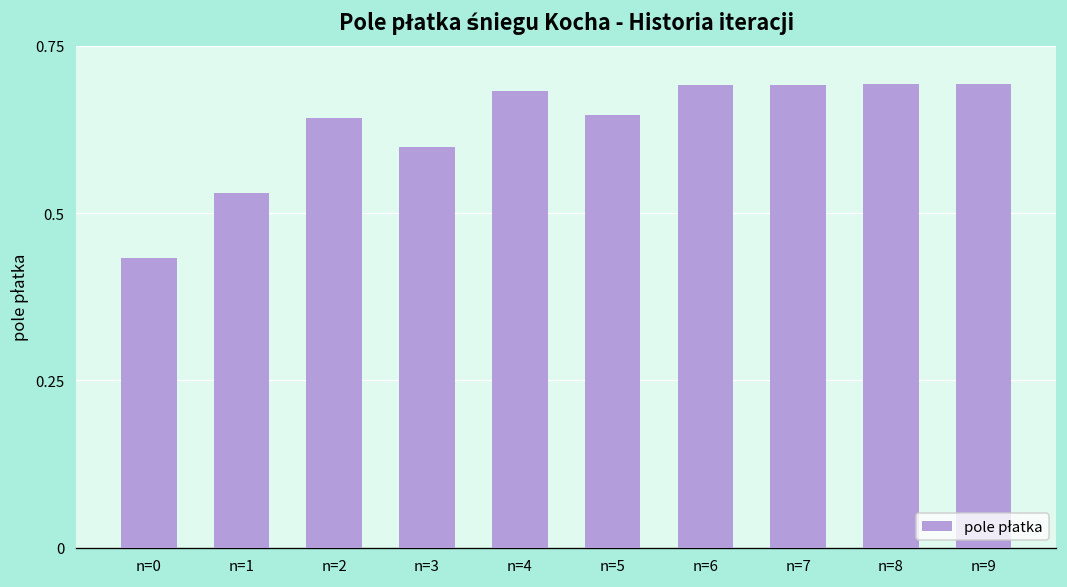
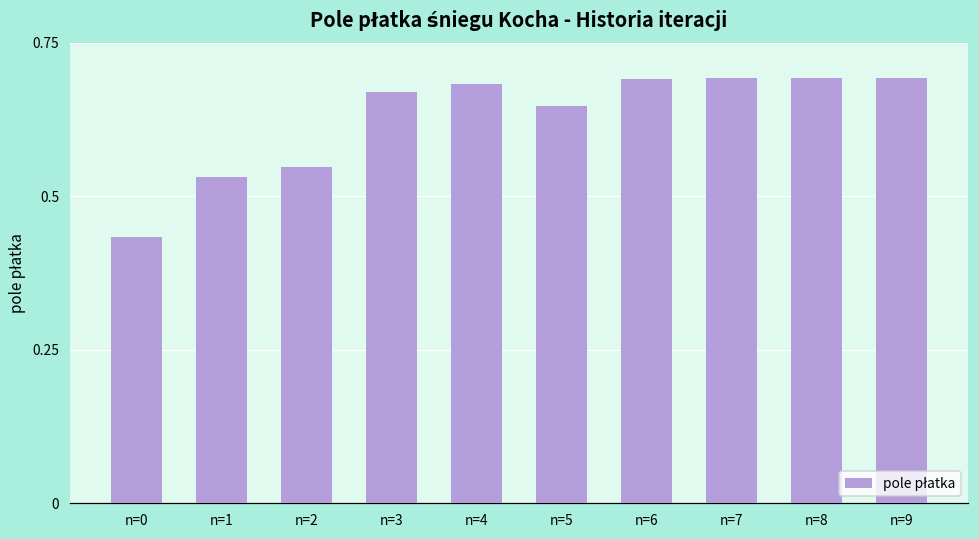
n=2: 0.64 -> 0.55
n=3: 0.60 -> 0.67
